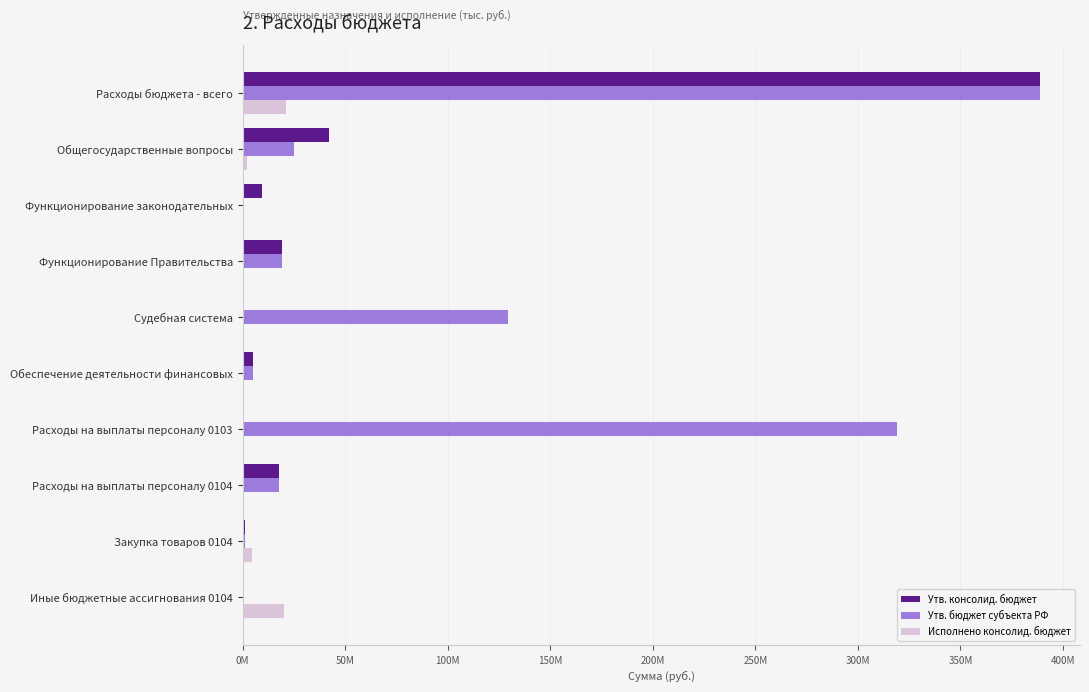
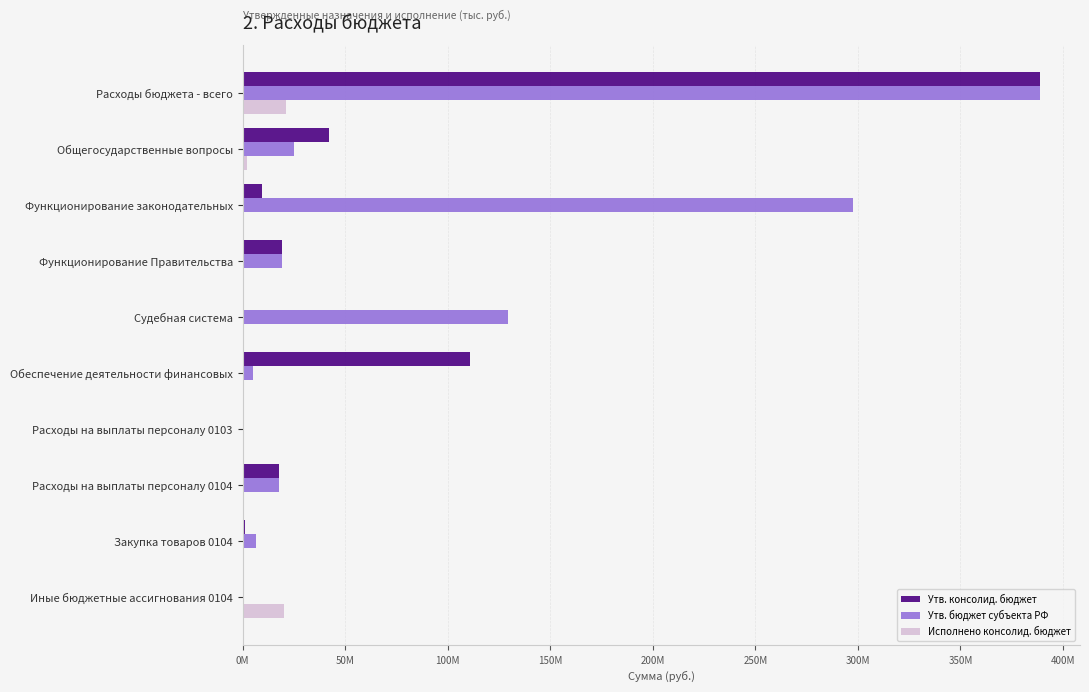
Утв. бюджет субъекта РФ, Функционирование законодательных: 1000000 -> 297000000
Утв. консолид. бюджет, Обеспечение деятельности финансовых: 5000000 -> 111000000
Утв. бюджет субъекта РФ, Расходы на выплаты персоналу 0103: 319000000 -> 0
Утв. бюджет субъекта РФ, Закупка товаров 0104: 1000000 -> 7000000
Исполнено консолид. бюджет, Закупка товаров 0104: 5000000 -> 0
